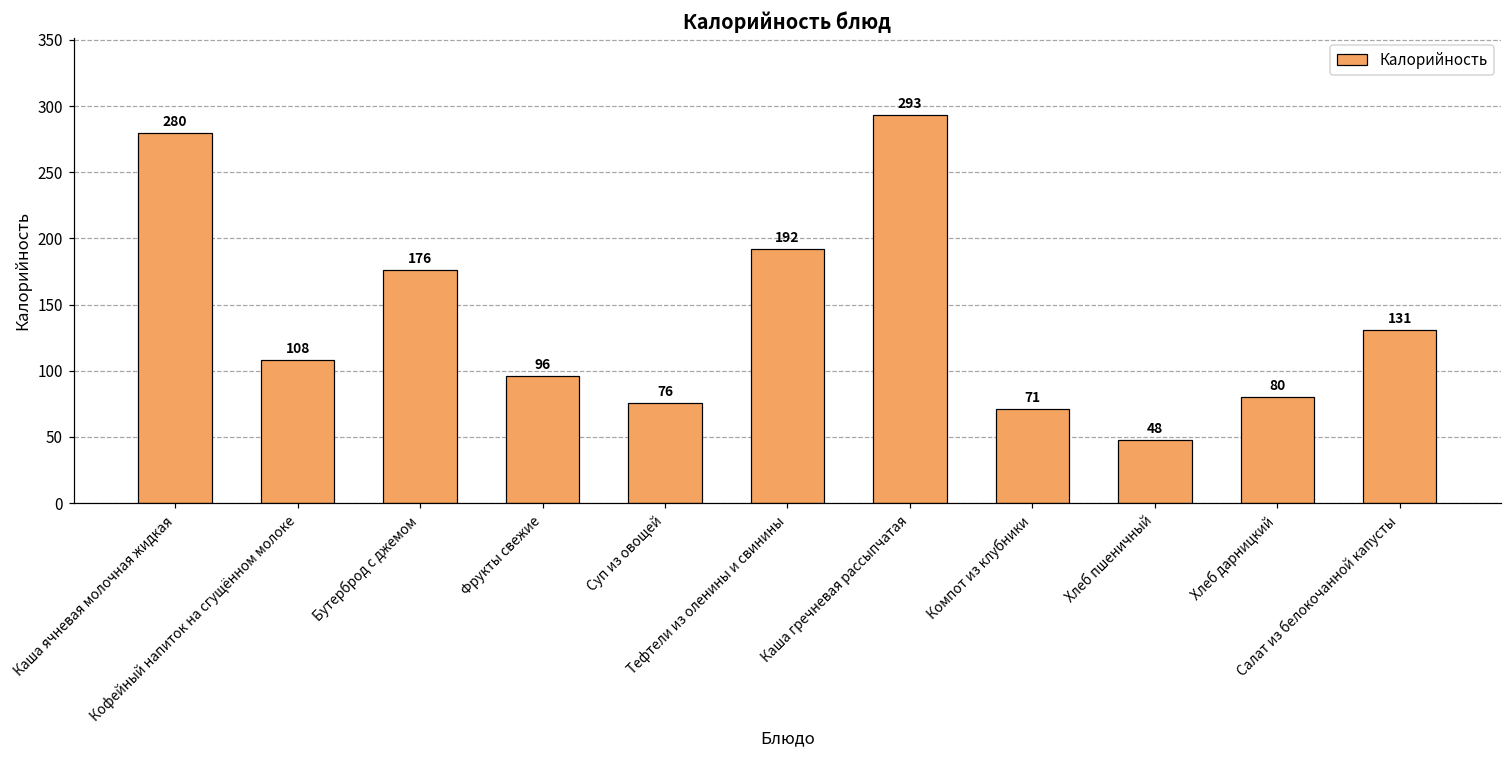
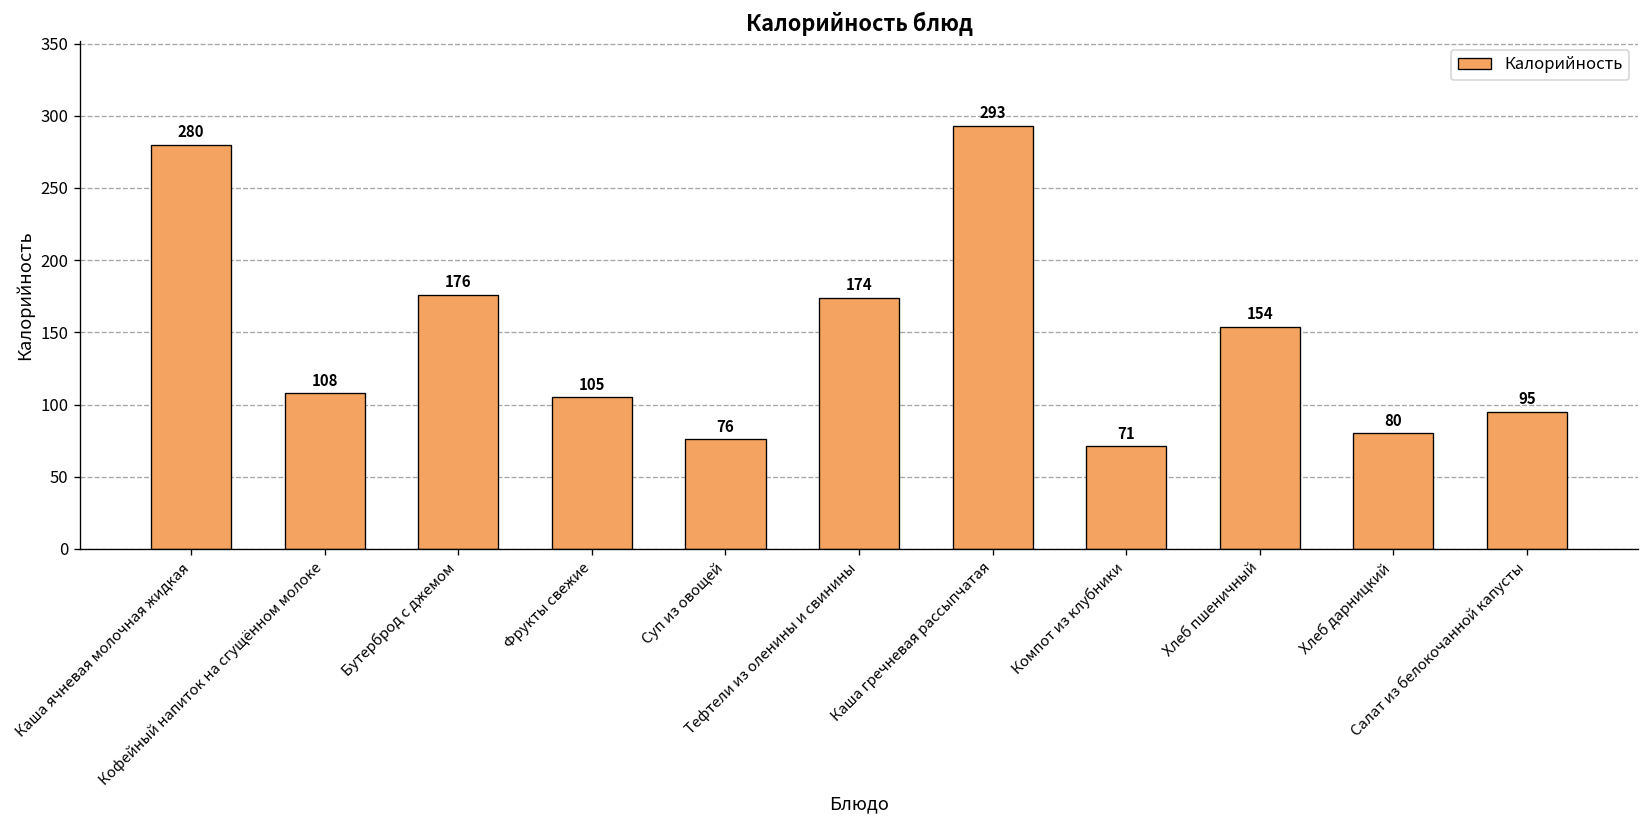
Фрукты свежие: 96 -> 105
Тефтели из оленины и свинины: 192 -> 174
Хлеб пшеничный: 48 -> 154
Салат из белокочанной капусты: 131 -> 95
